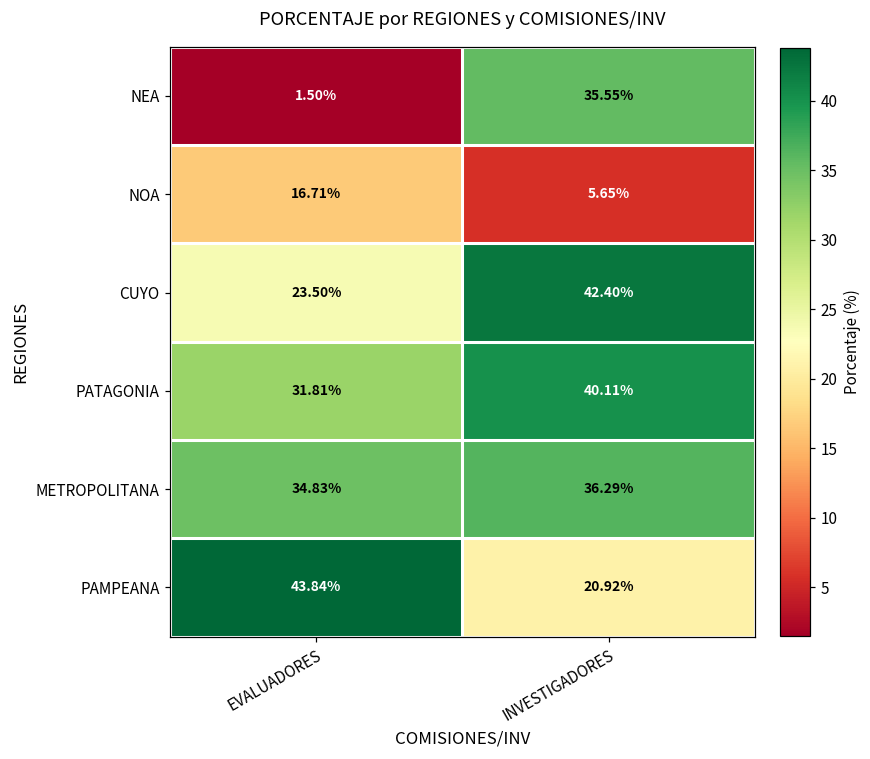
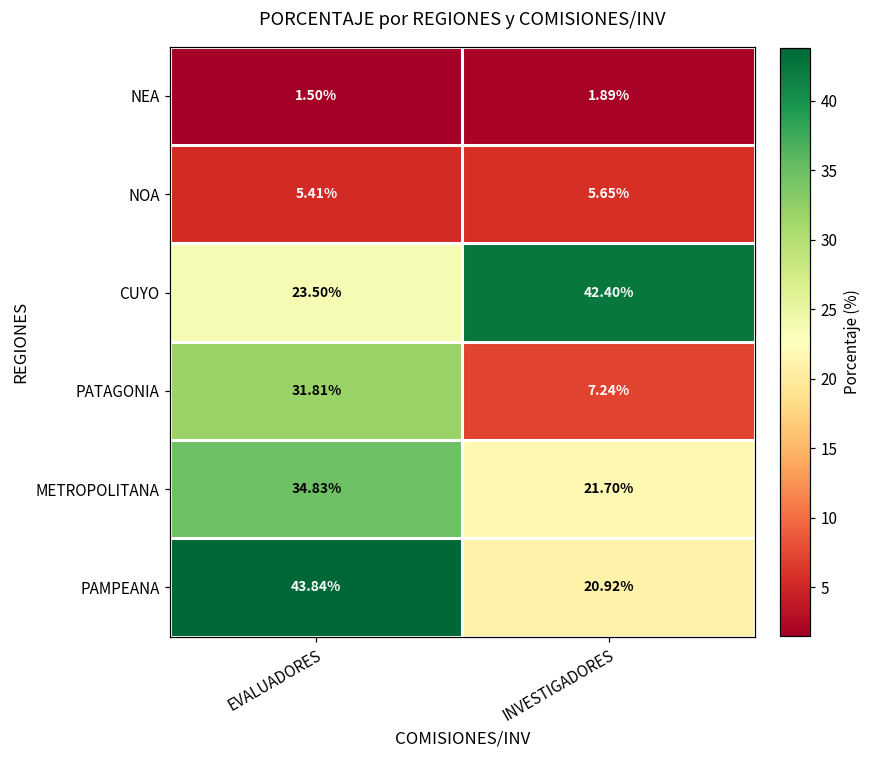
NEA, INVESTIGADORES: 35.55% -> 1.89%
NOA, EVALUADORES: 16.71% -> 5.41%
PATAGONIA, INVESTIGADORES: 40.11% -> 7.24%
METROPOLITANA, INVESTIGADORES: 36.29% -> 21.70%
